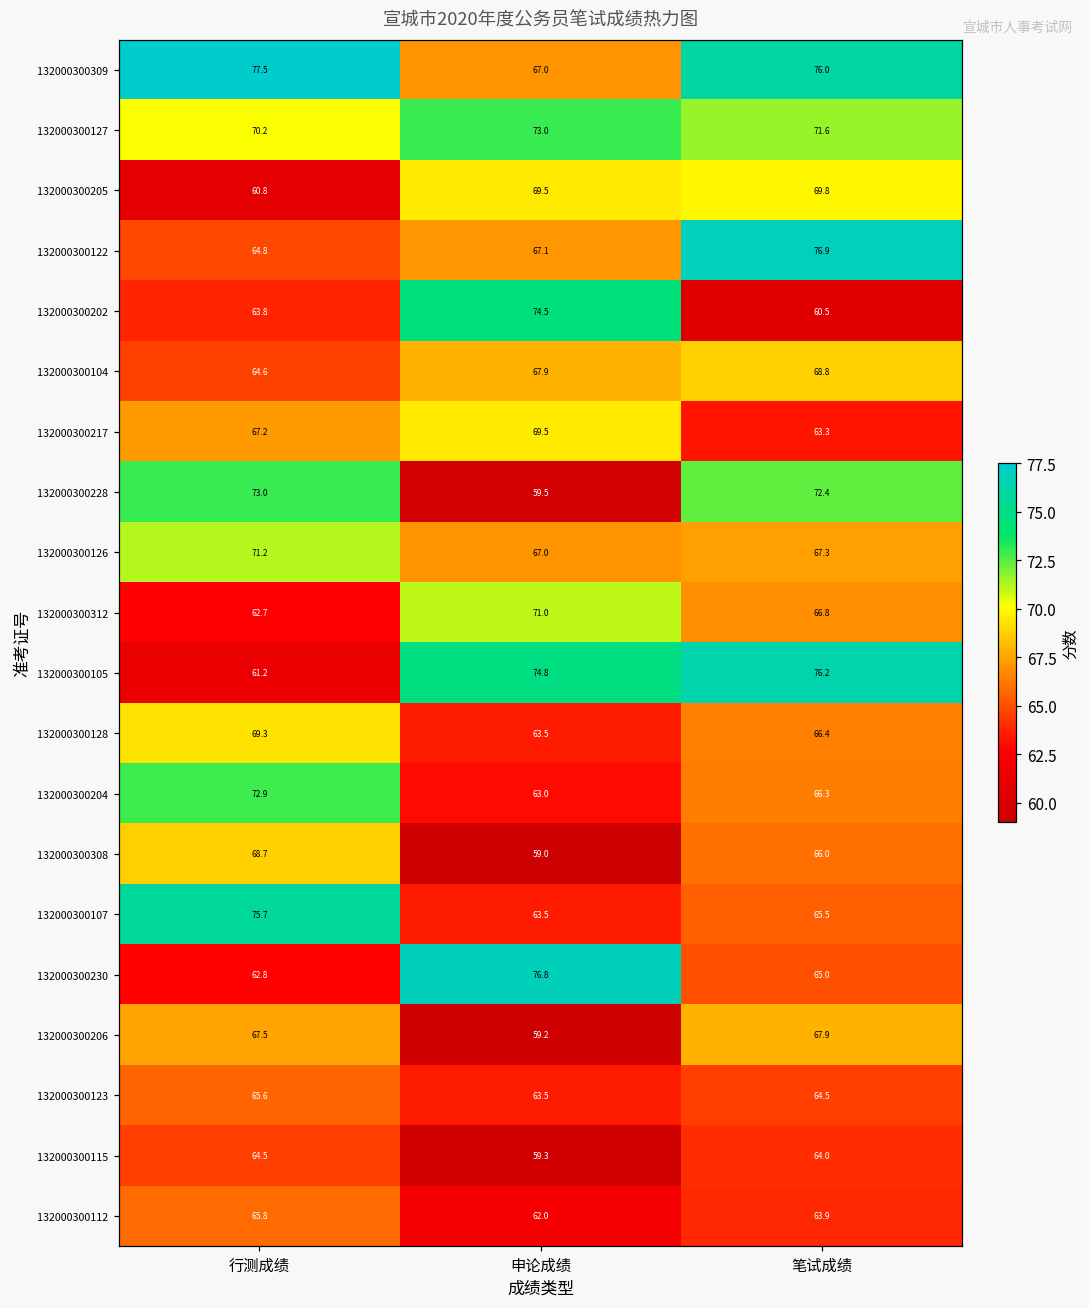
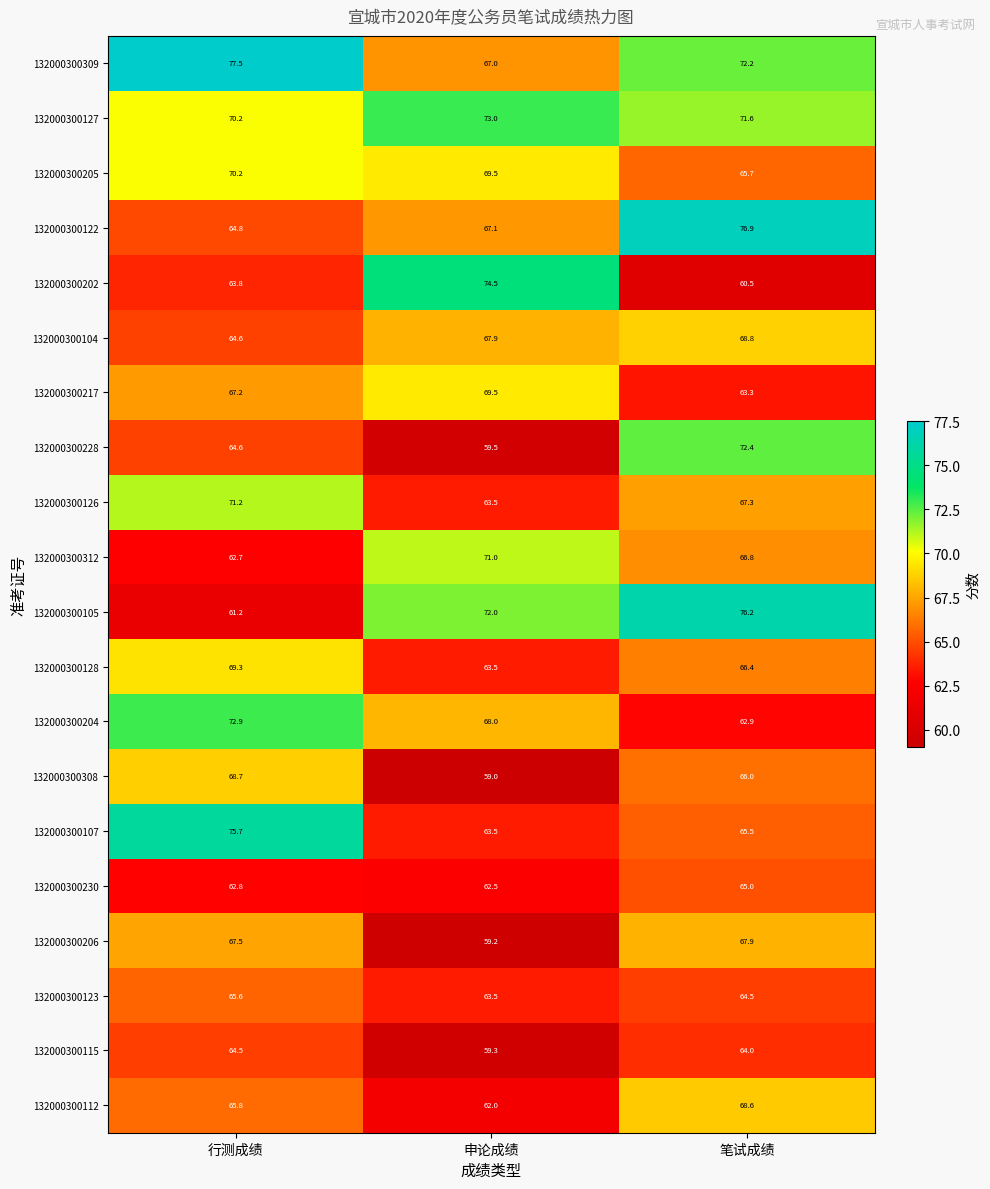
132000300309, 笔试成绩: 76.0 -> 72.2
132000300205, 行测成绩: 60.8 -> 70.2
132000300205, 笔试成绩: 69.8 -> 65.7
132000300228, 行测成绩: 73.0 -> 64.6
132000300126, 申论成绩: 67.0 -> 63.5
132000300105, 申论成绩: 74.8 -> 72.0
132000300204, 申论成绩: 63.0 -> 68.0
132000300204, 笔试成绩: 66.3 -> 62.9
132000300230, 申论成绩: 76.8 -> 62.5
132000300112, 笔试成绩: 63.9 -> 68.6
